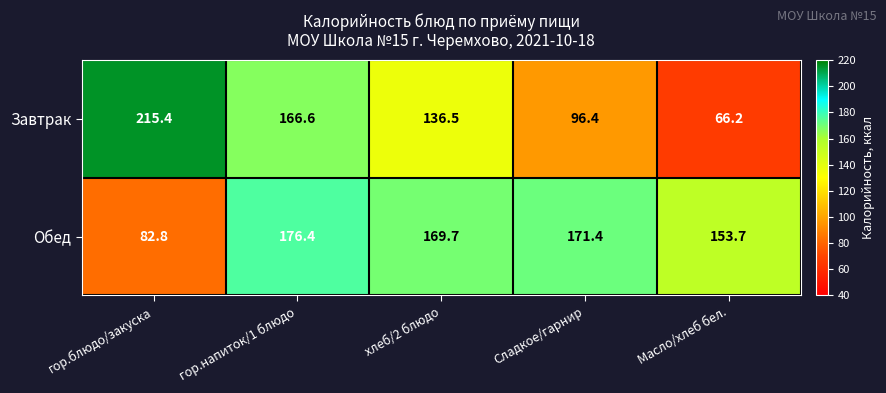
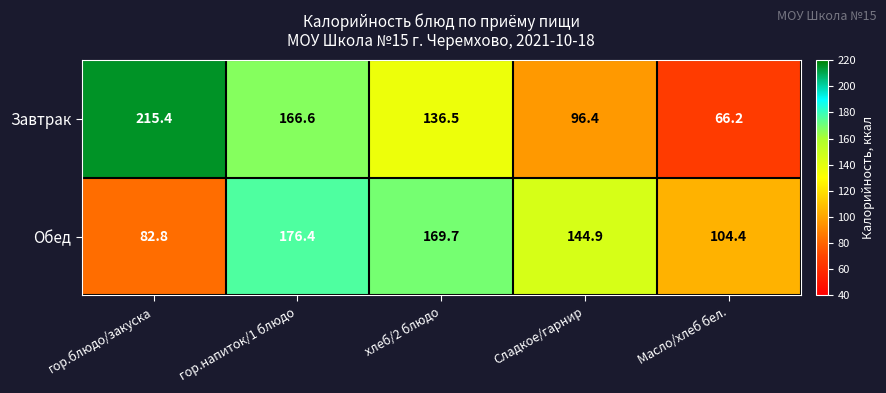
Обед, Сладкое/гарнир: 171.4 -> 144.9
Обед, Масло/хлеб бел.: 153.7 -> 104.4
